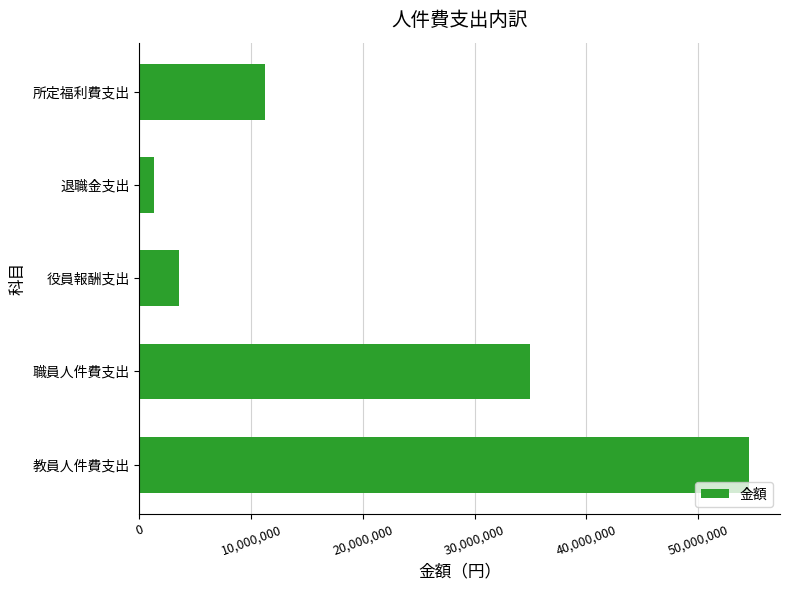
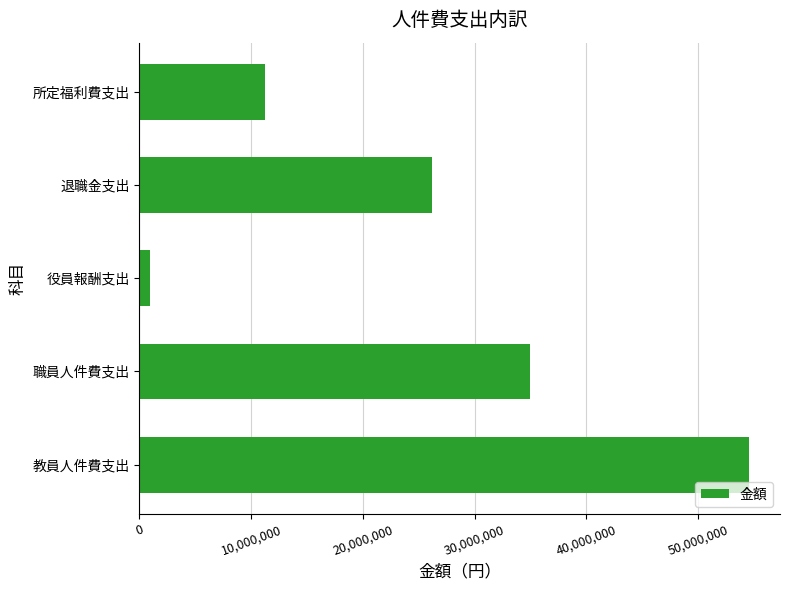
退職金支出: 1,300,000 -> 26,100,000
役員報酬支出: 3,500,000 -> 900,000
